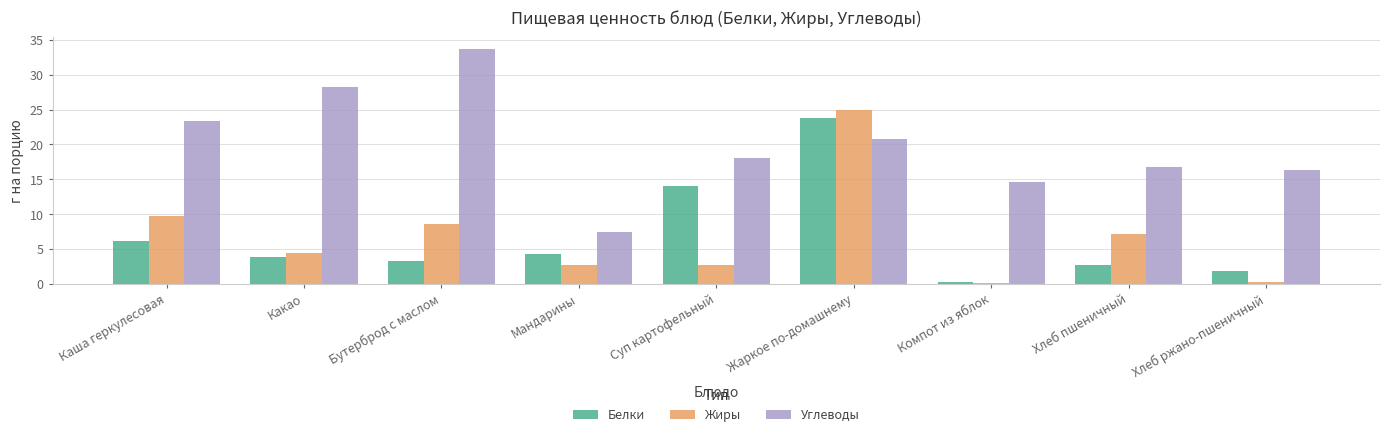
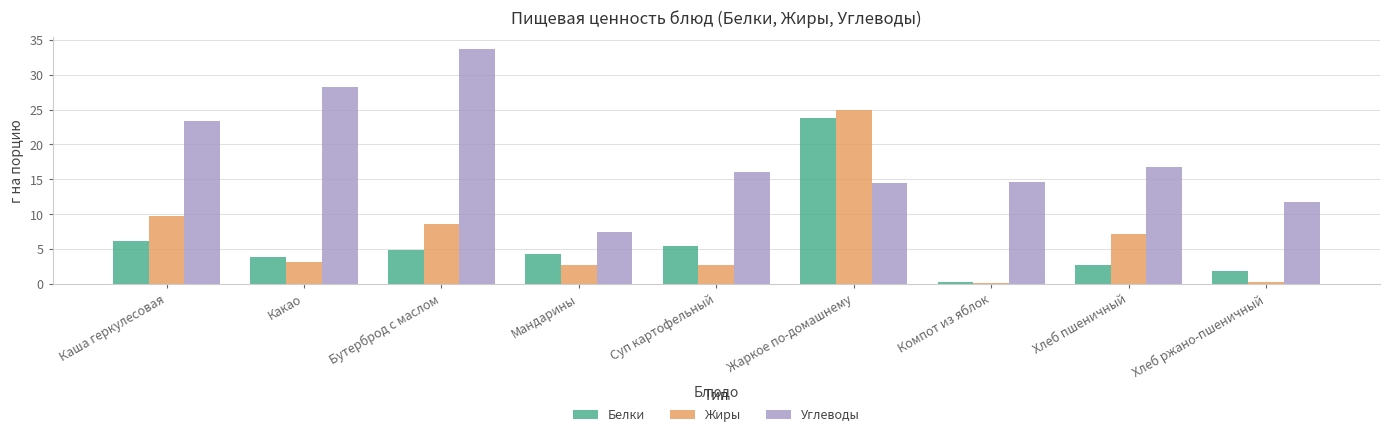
Жиры, Какао: 4 -> 3
Белки, Бутерброд с маслом: 3 -> 5
Белки, Суп картофельный: 14 -> 5
Углеводы, Суп картофельный: 18 -> 16
Углеводы, Жаркое по-домашнему: 21 -> 14
Углеводы, Хлеб ржано-пшеничный: 16 -> 12
